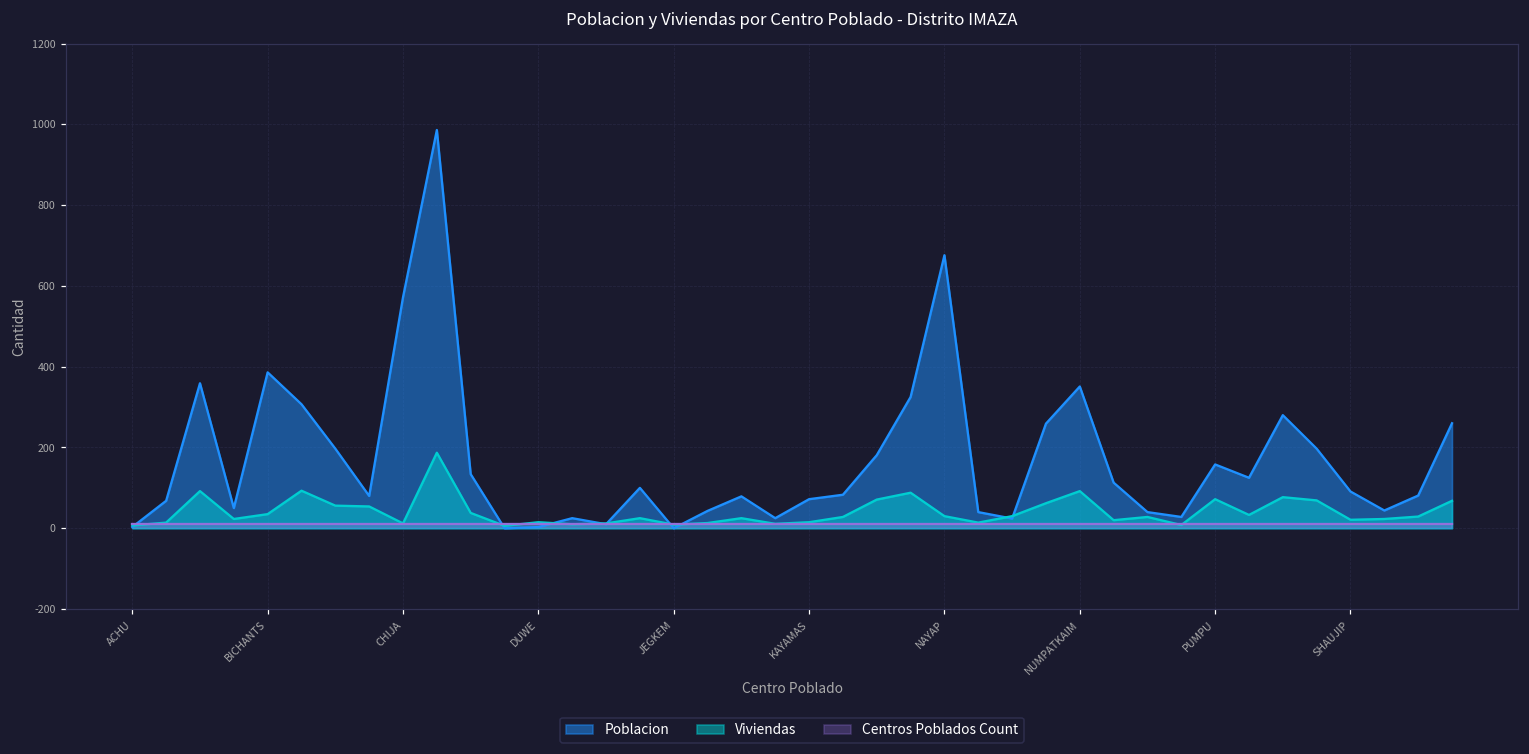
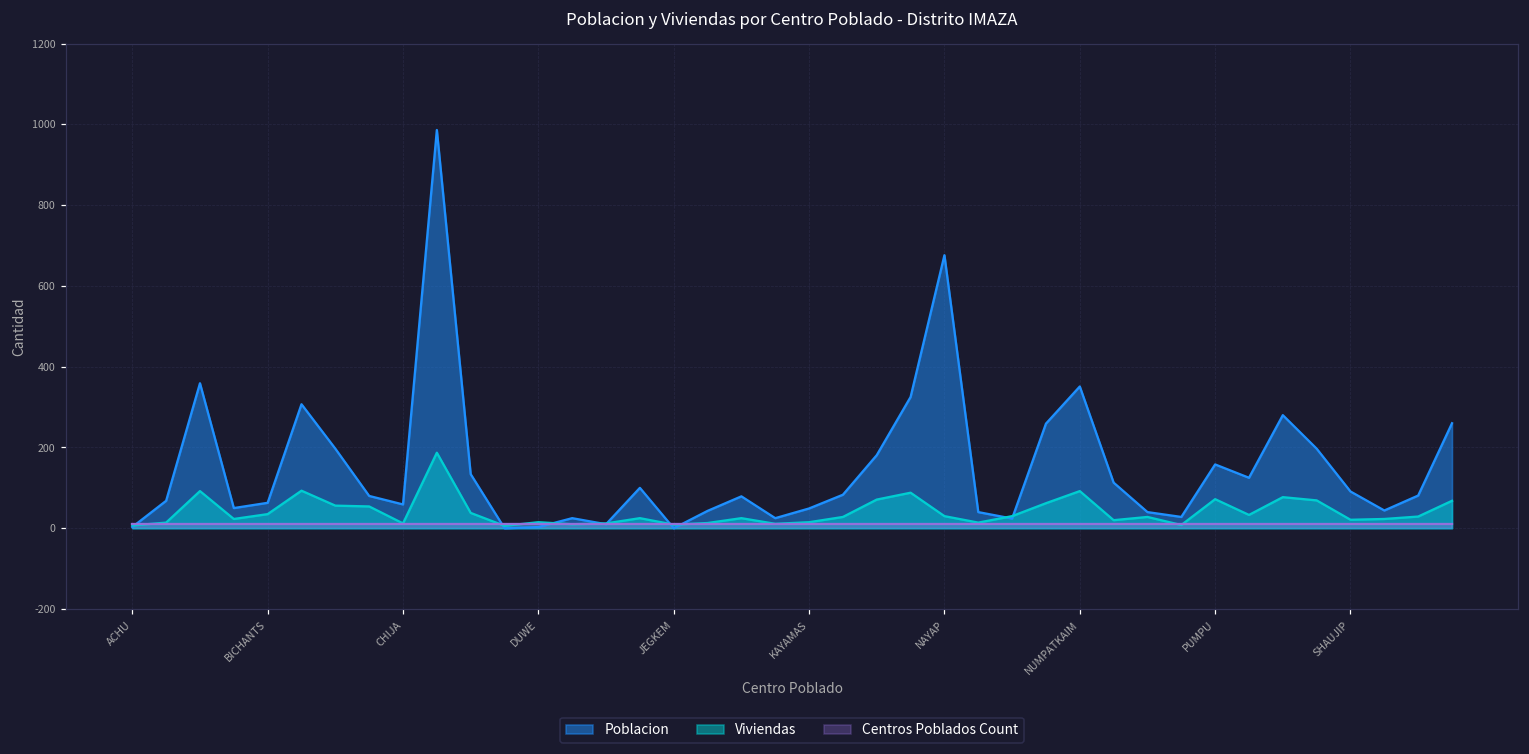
Poblacion, BICHANTS: 390 -> 60
Poblacion, CHIJA: 570 -> 60
Poblacion, KAYAMAS: 70 -> 50
